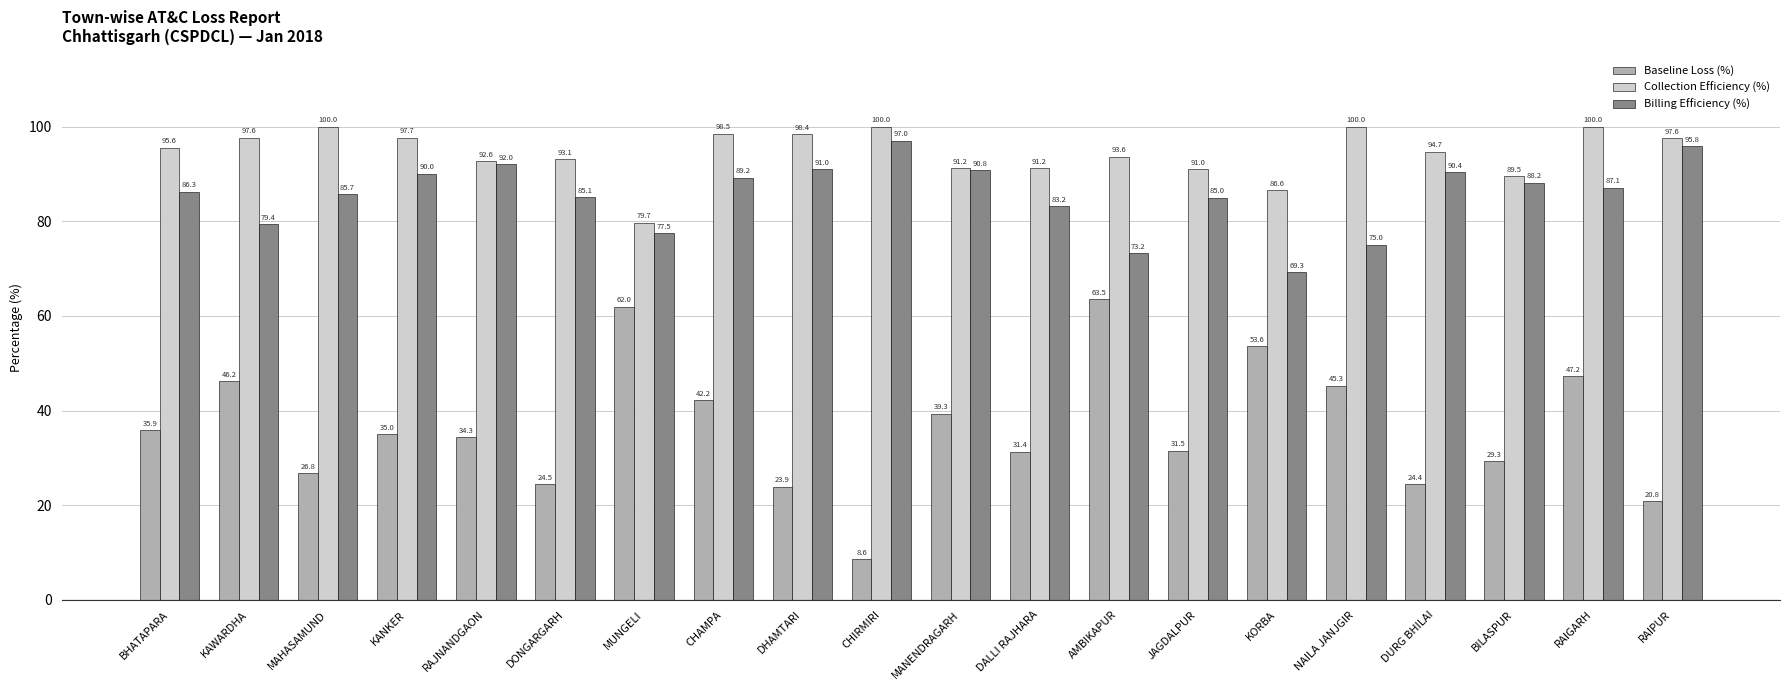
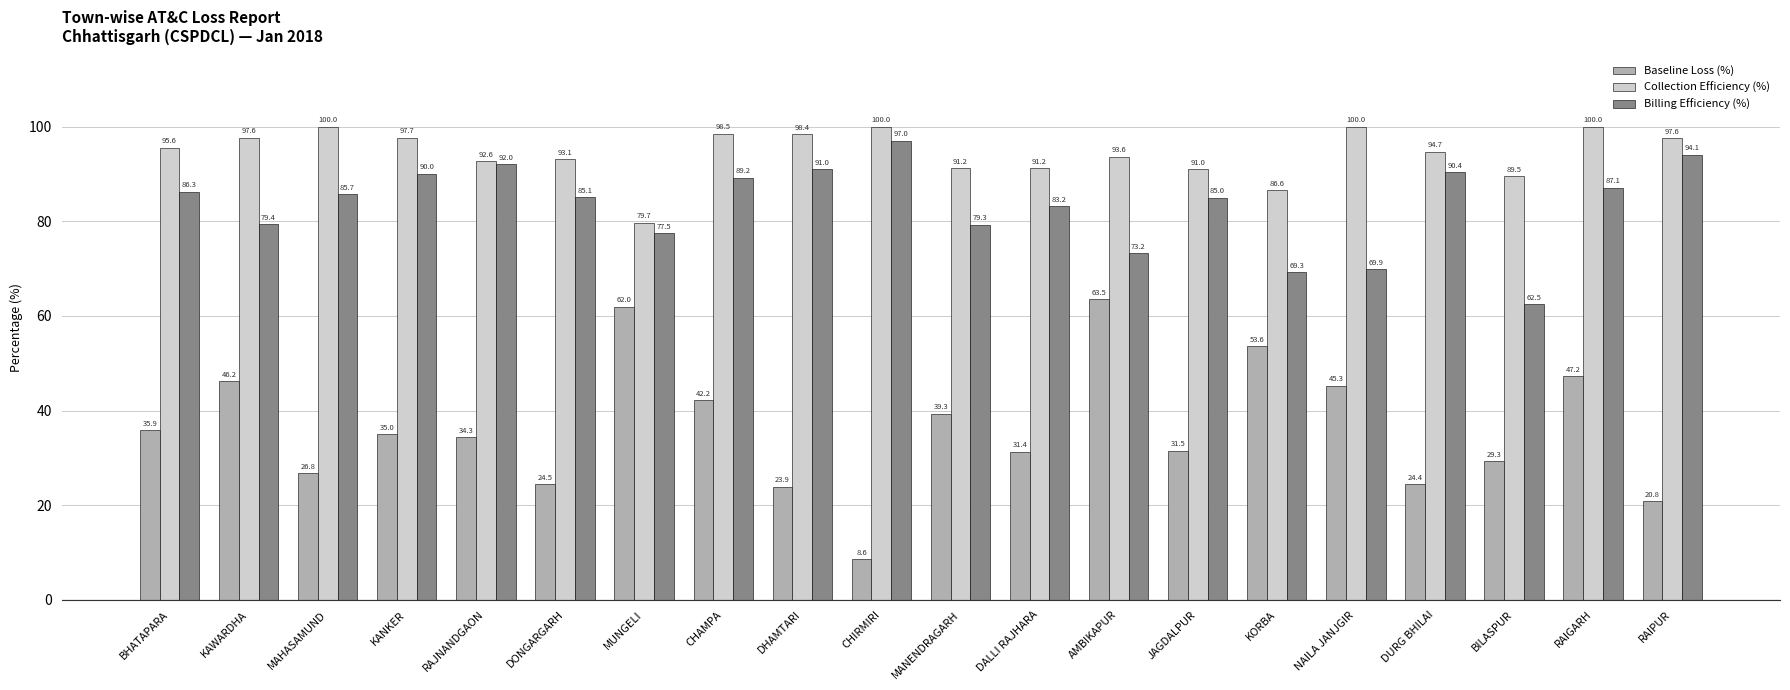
Billing Efficiency (%), MANENDRAGARH: 90.8 -> 79.3
Billing Efficiency (%), NAILA JANJGIR: 75.0 -> 69.9
Billing Efficiency (%), BILASPUR: 88.2 -> 62.5
Billing Efficiency (%), RAIPUR: 95.8 -> 94.1
